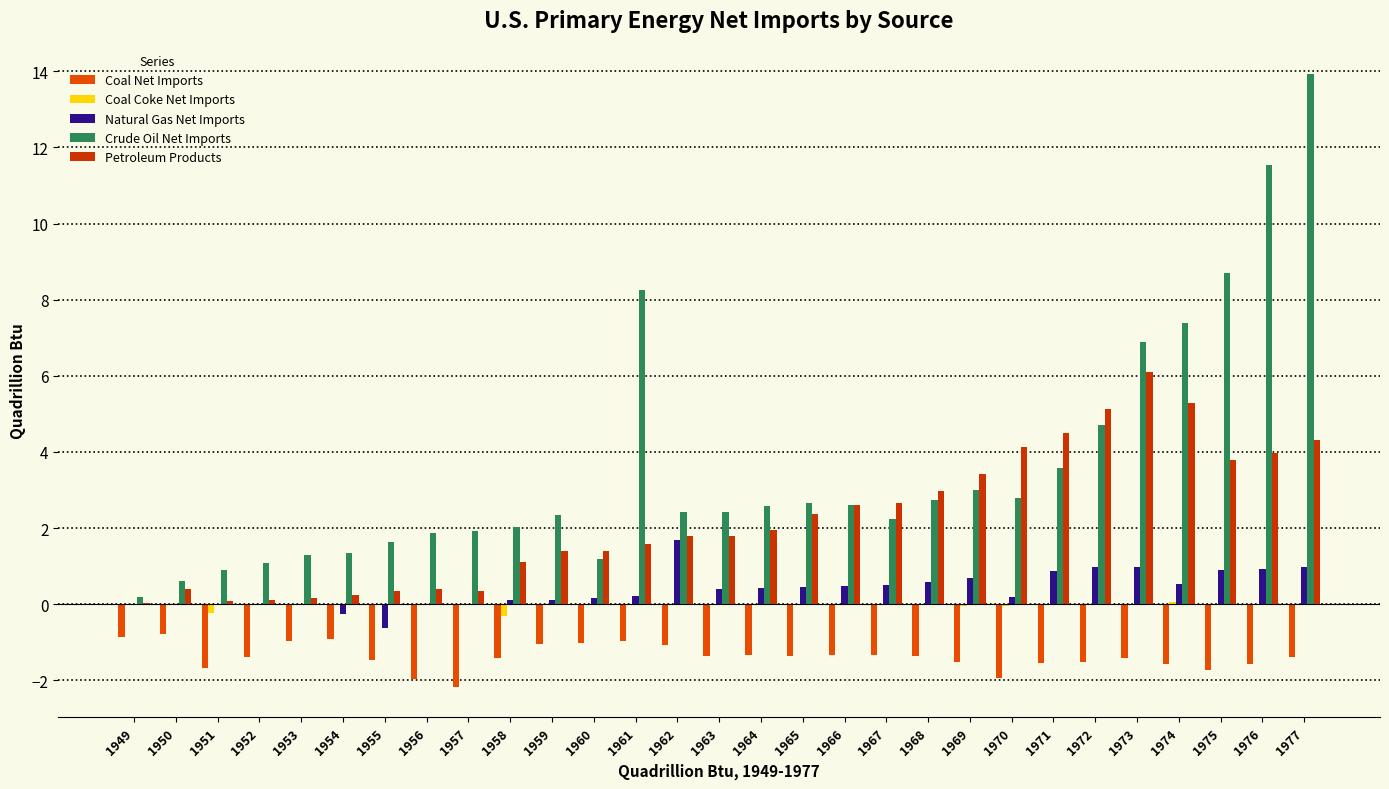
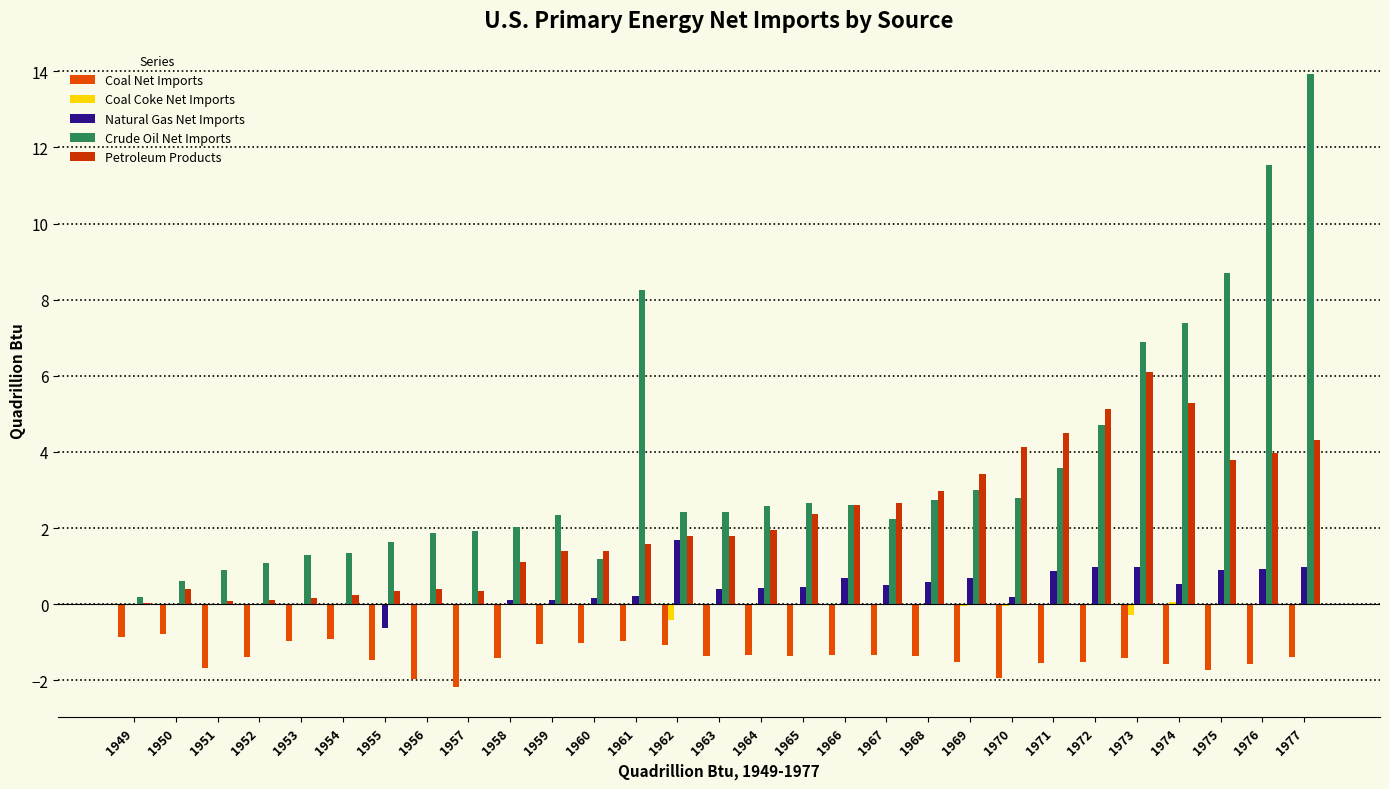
Coal Coke Net Imports, 1951: -0.2 -> 0.0
Natural Gas Net Imports, 1954: -0.2 -> 0.0
Coal Coke Net Imports, 1958: -0.3 -> 0.0
Coal Coke Net Imports, 1962: 0.0 -> -0.4
Natural Gas Net Imports, 1966: 0.5 -> 0.7
Coal Coke Net Imports, 1973: 0.0 -> -0.3
